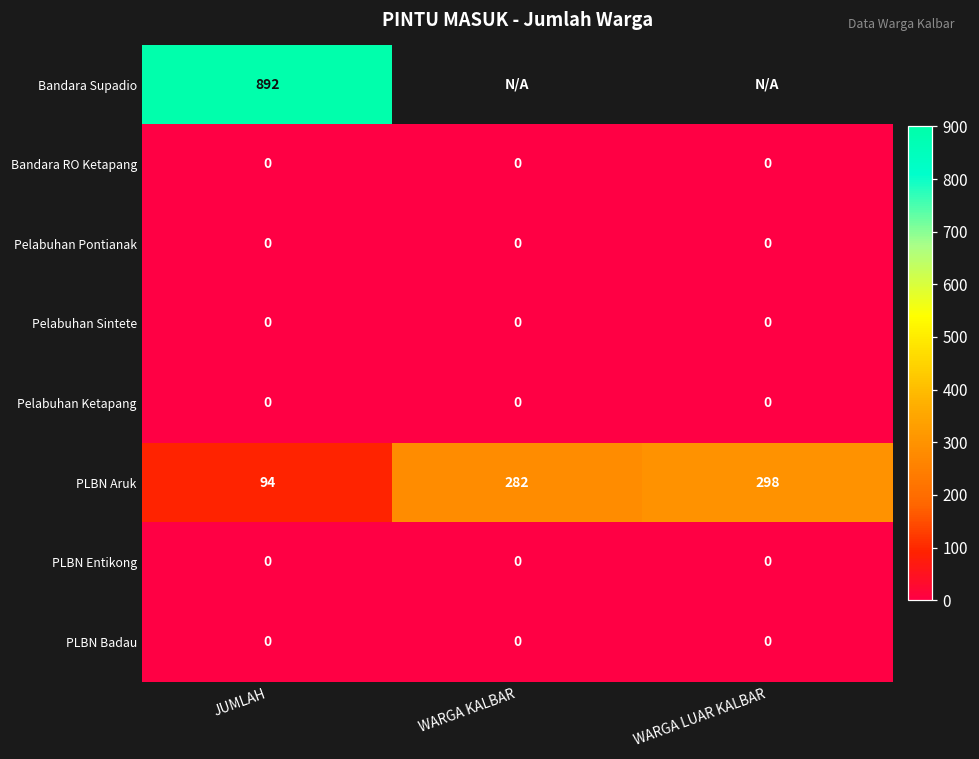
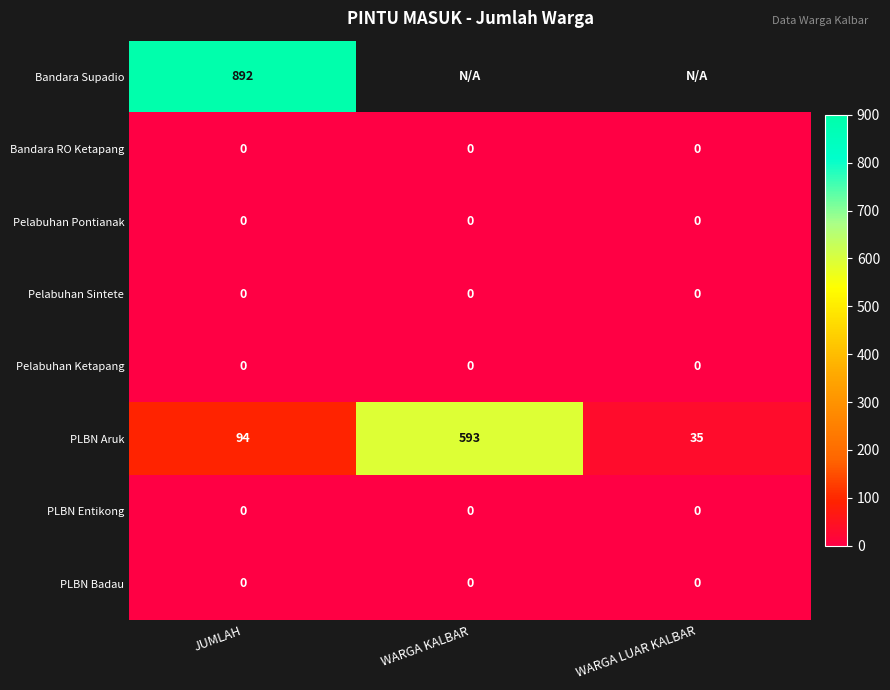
PLBN Aruk, WARGA KALBAR: 282 -> 593
PLBN Aruk, WARGA LUAR KALBAR: 298 -> 35
